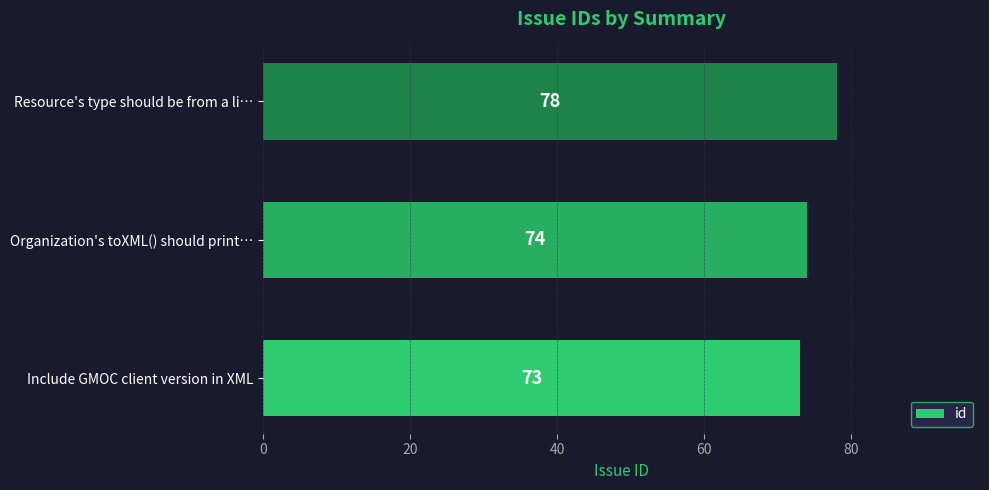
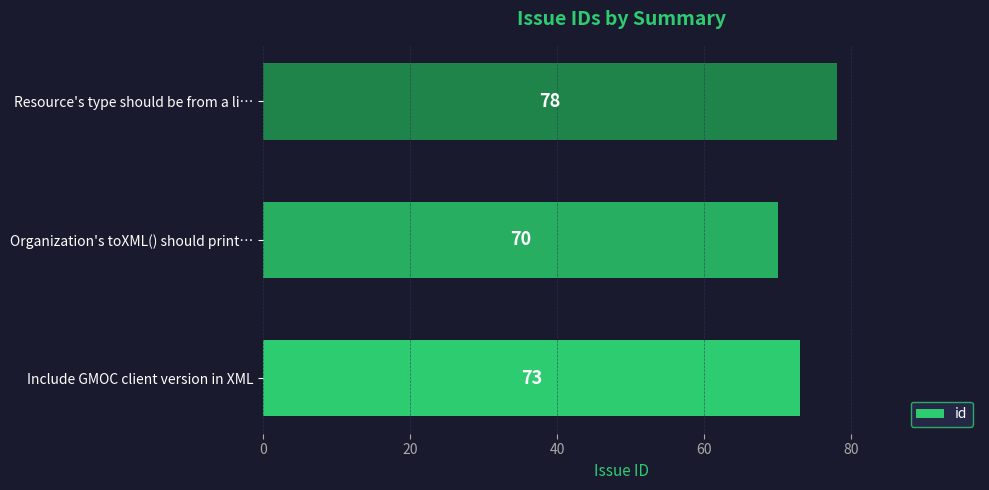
Organization's toXML() should print…: 74 -> 70
